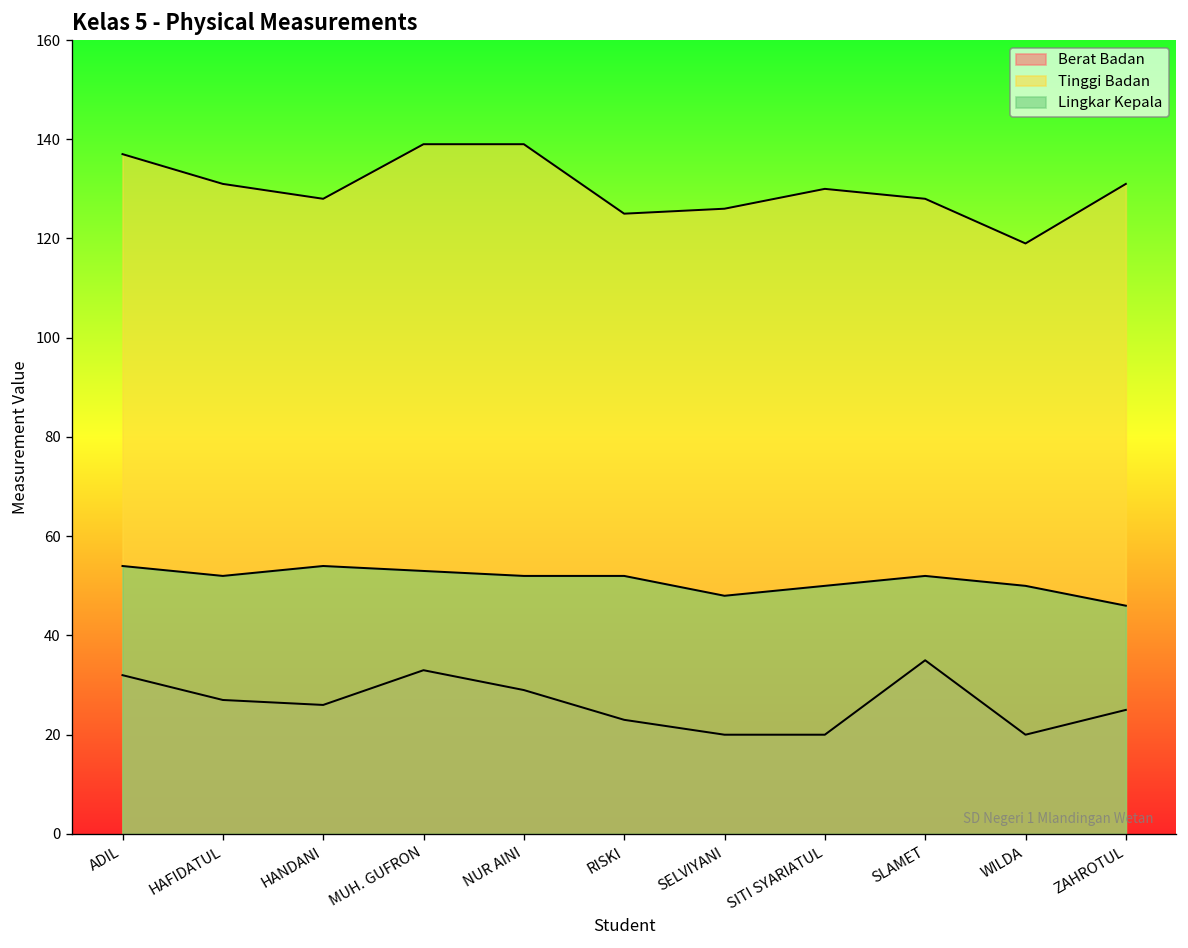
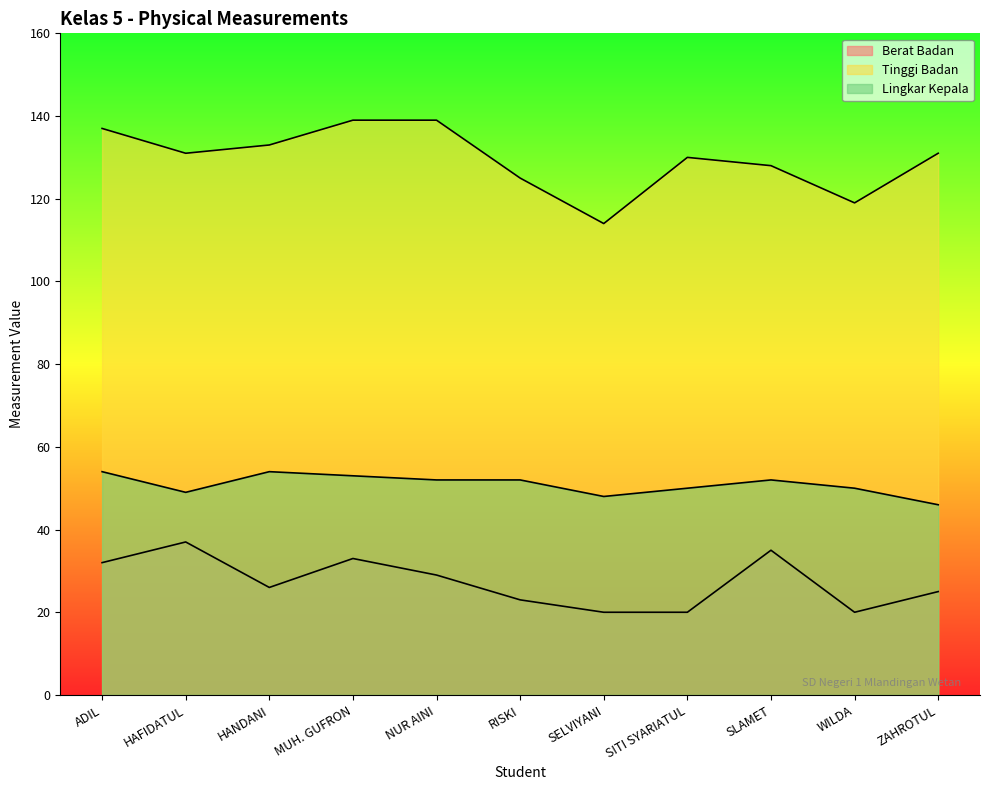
Berat Badan, HAFIDATUL: 27 -> 37
Lingkar Kepala, HAFIDATUL: 52 -> 49
Tinggi Badan, HANDANI: 128 -> 133
Tinggi Badan, SELVIYANI: 126 -> 114
